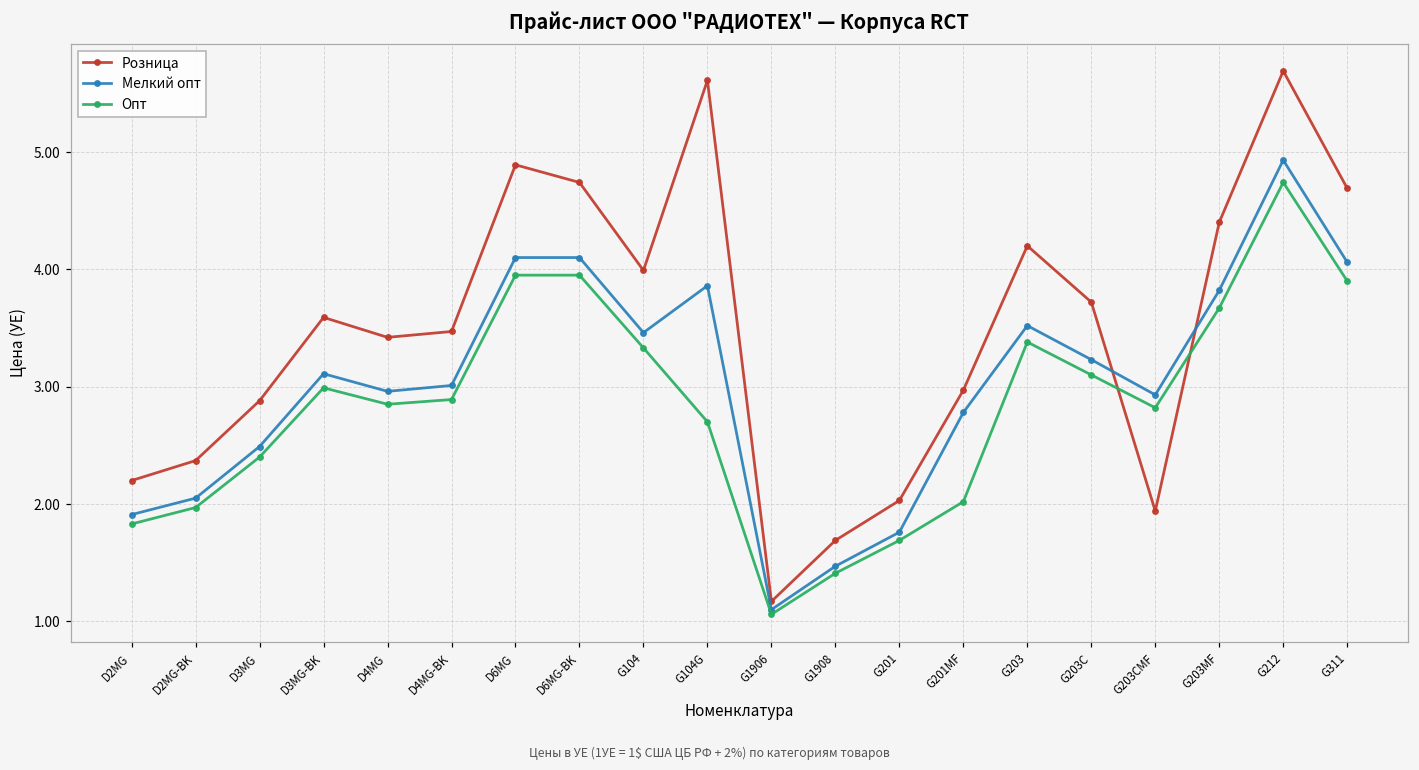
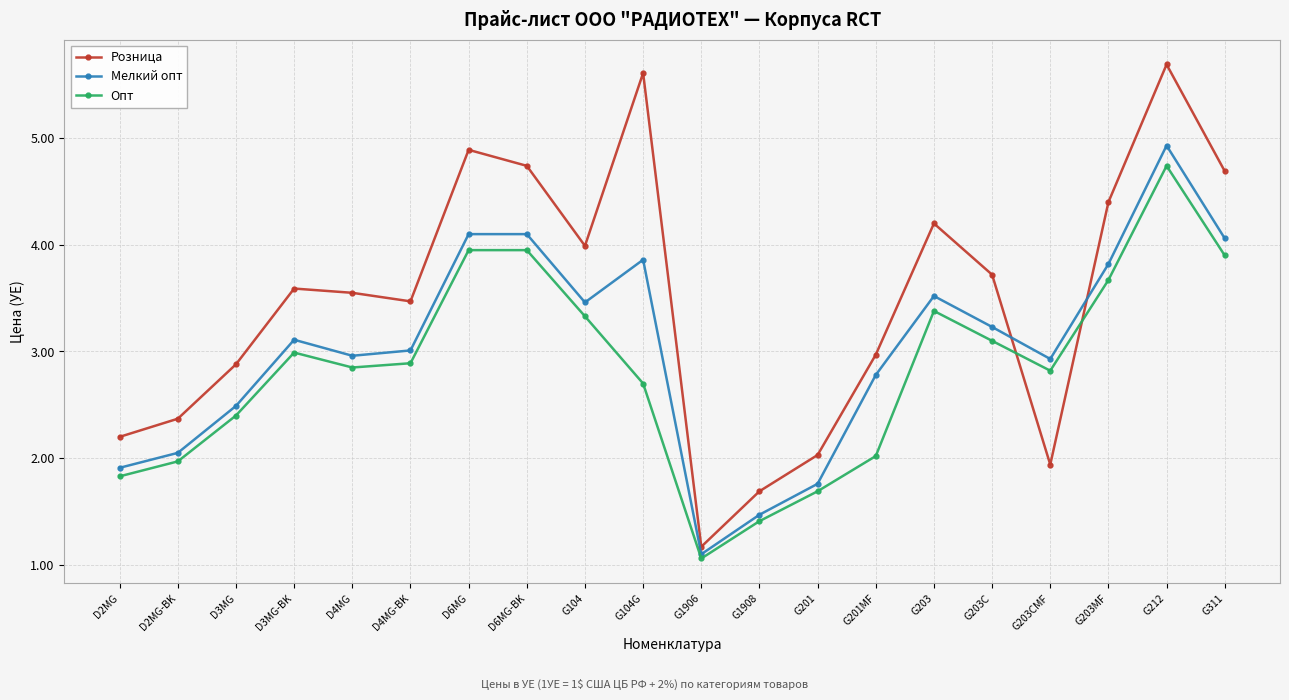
Розница, D4MG: 3.42 -> 3.55
